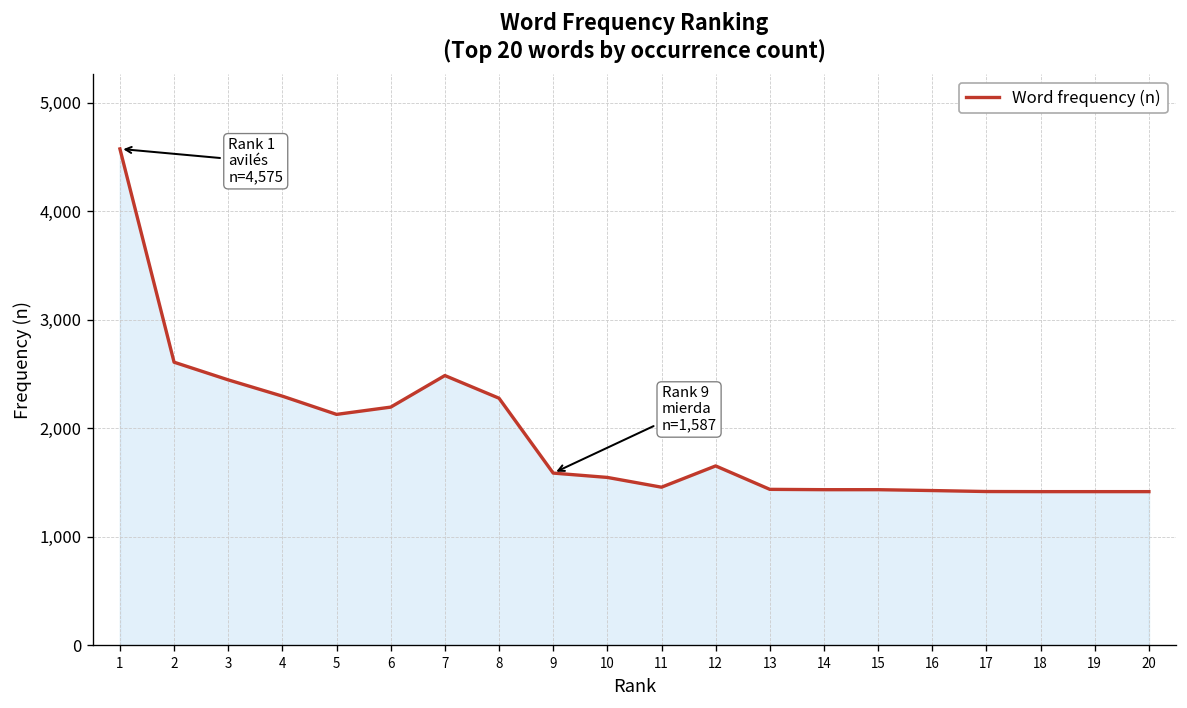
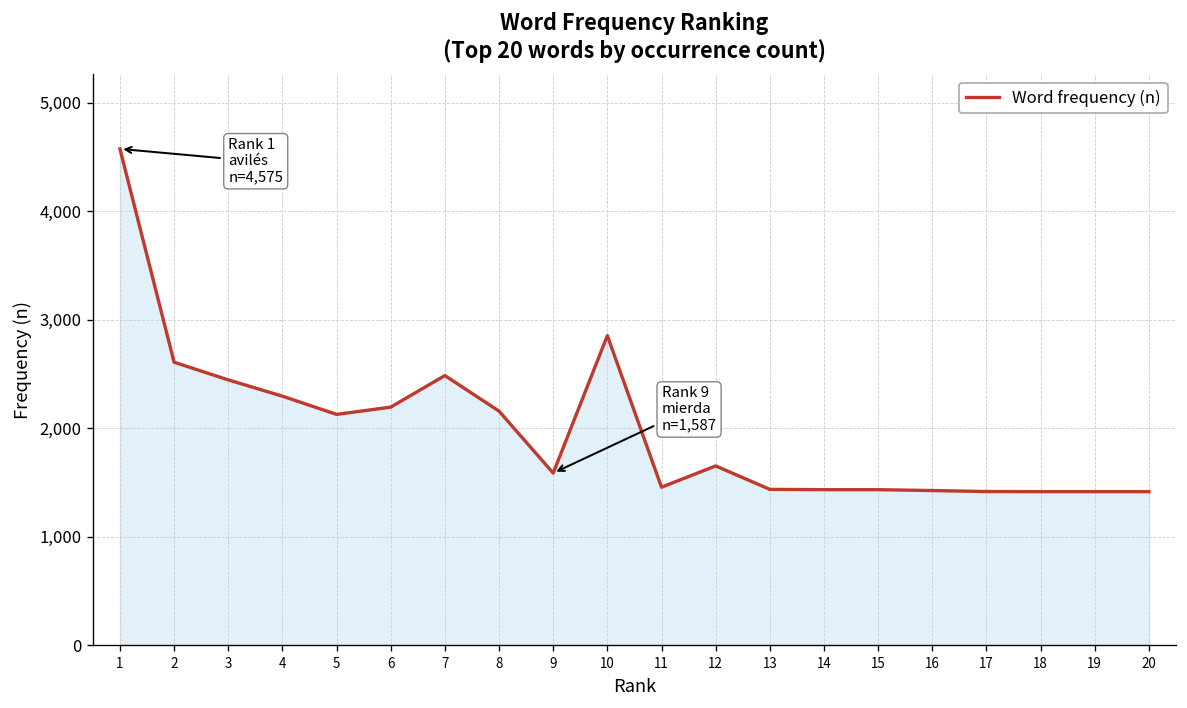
8: 2,300 -> 2,200
10: 1,500 -> 2,900
